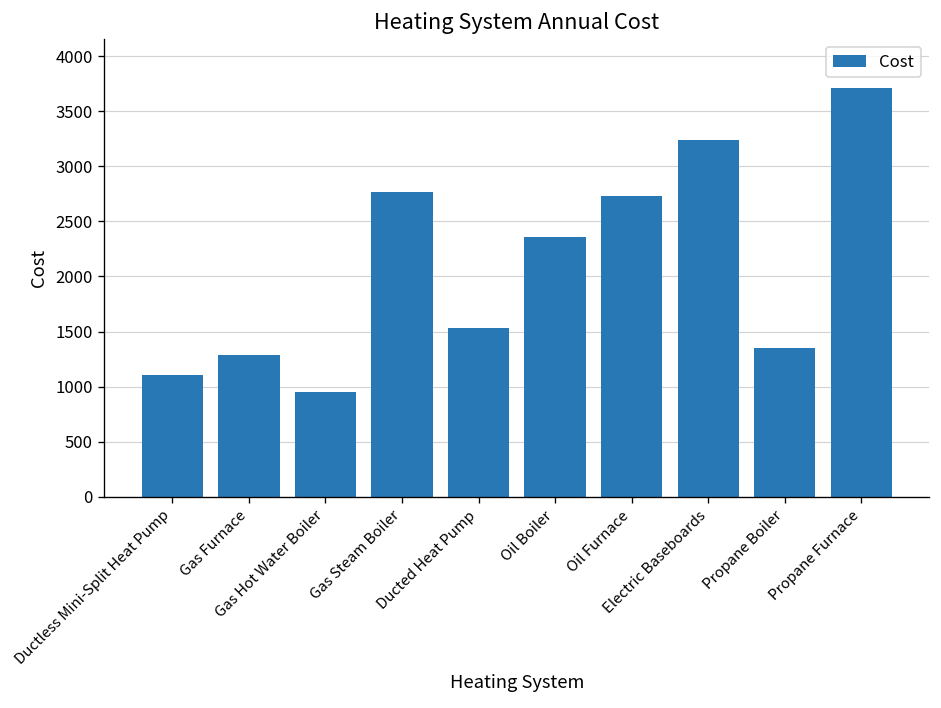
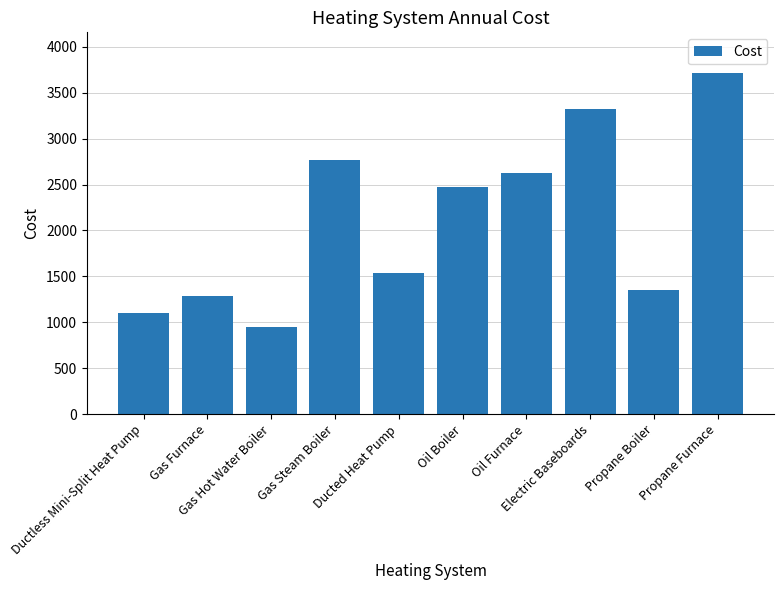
Oil Boiler: 2400 -> 2500
Oil Furnace: 2700 -> 2600
Electric Baseboards: 3200 -> 3300
